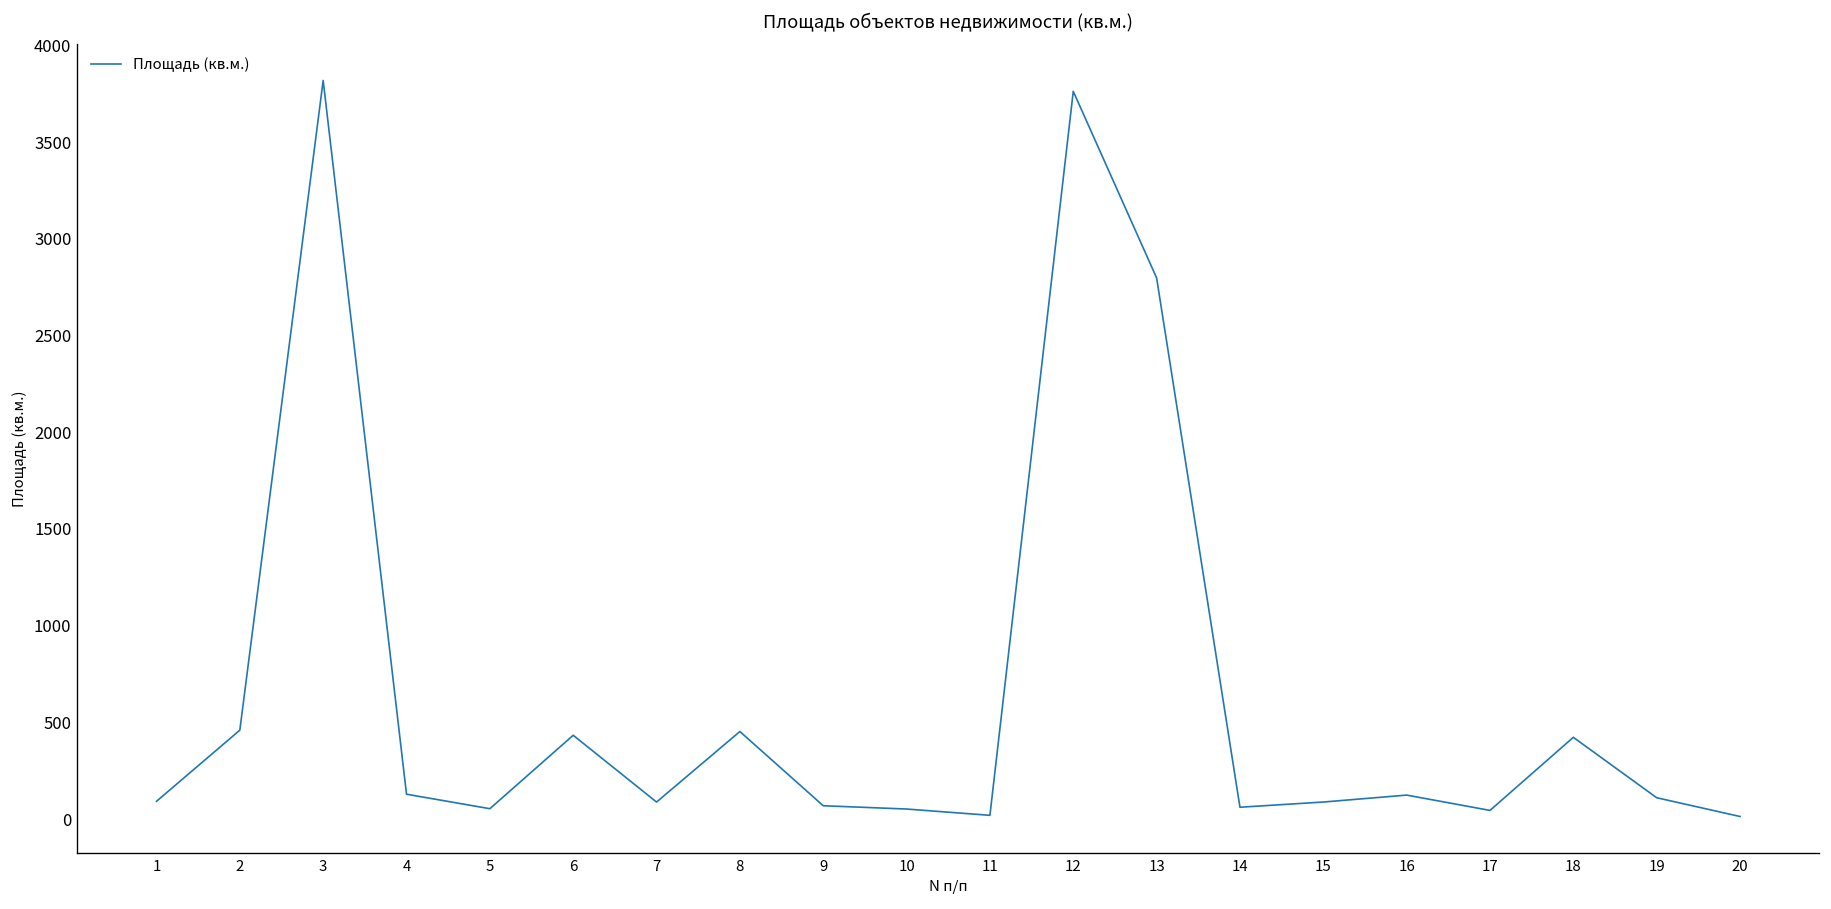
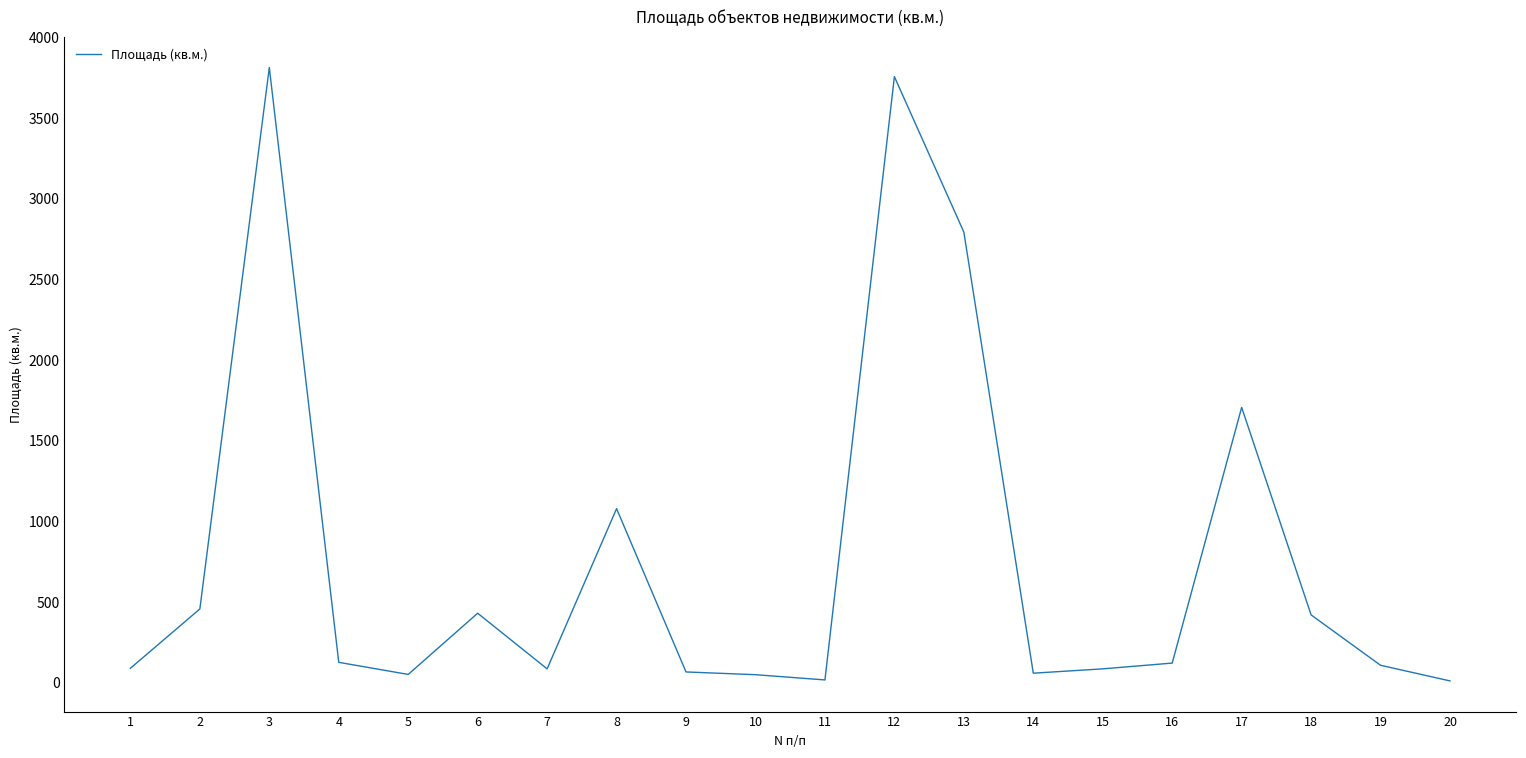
8: 450 -> 1080
17: 40 -> 1710
